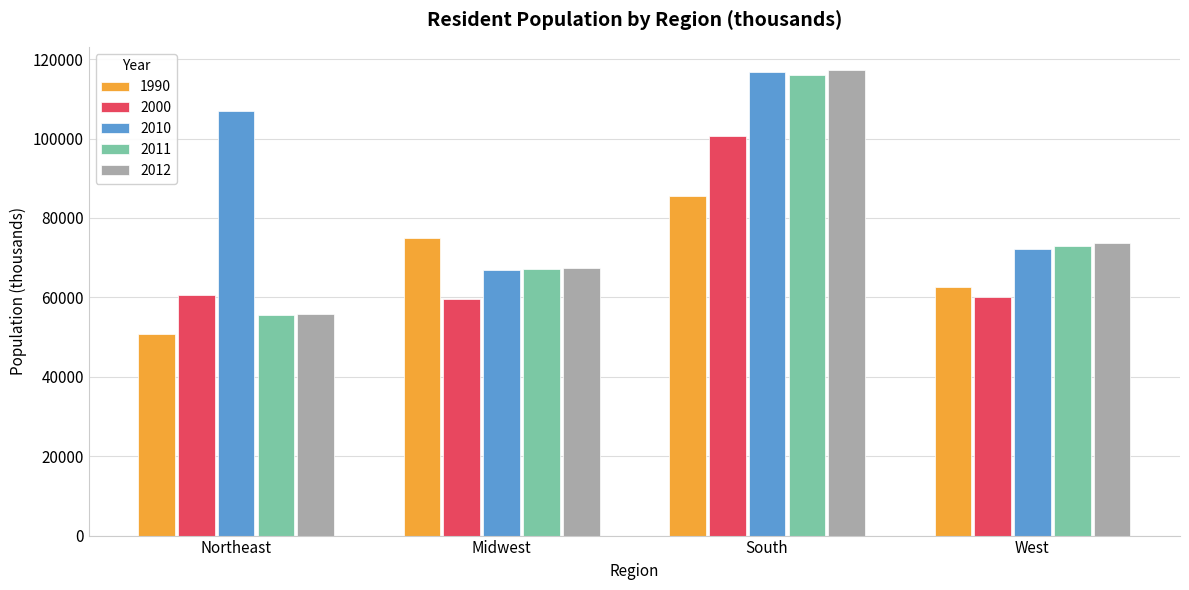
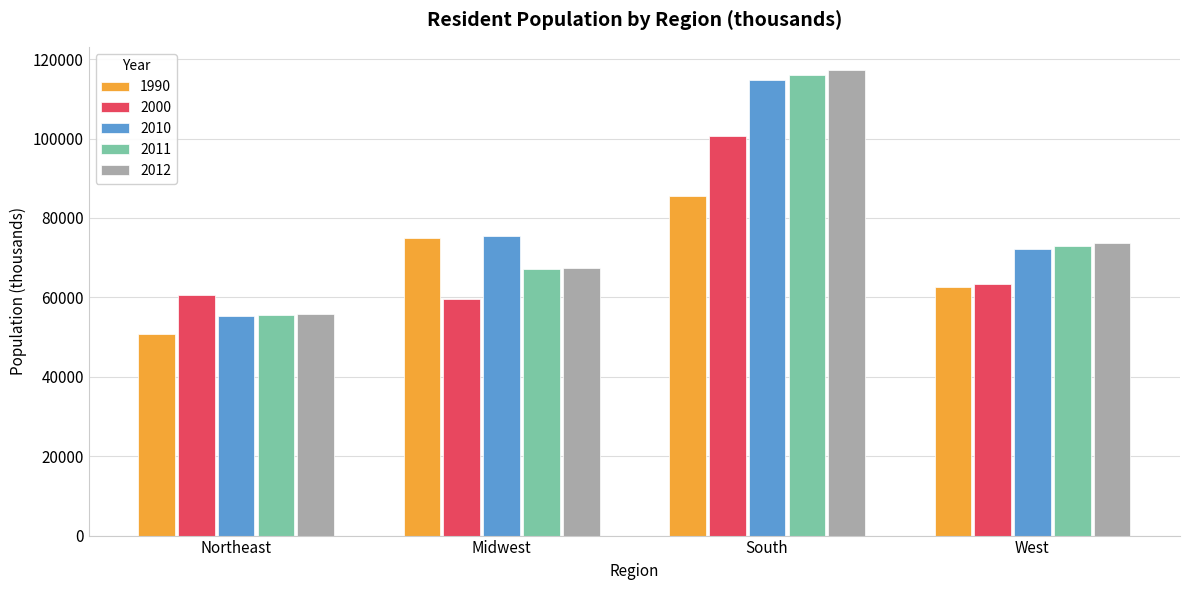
2010, Northeast: 107000 -> 55000
2010, Midwest: 67000 -> 76000
2010, South: 117000 -> 115000
2000, West: 60000 -> 63000
